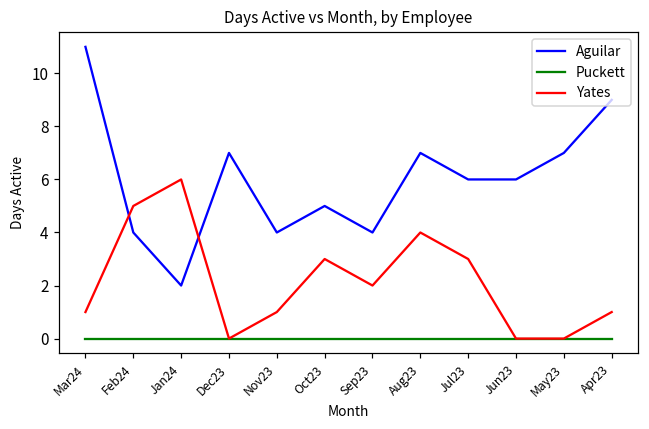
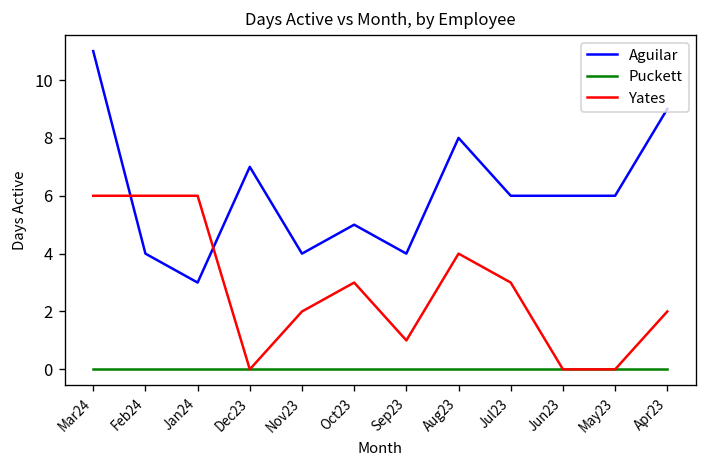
Yates, Mar24: 1 -> 6
Yates, Feb24: 5 -> 6
Aguilar, Jan24: 2 -> 3
Yates, Nov23: 1 -> 2
Yates, Sep23: 2 -> 1
Aguilar, Aug23: 7 -> 8
Aguilar, May23: 7 -> 6
Yates, Apr23: 1 -> 2
